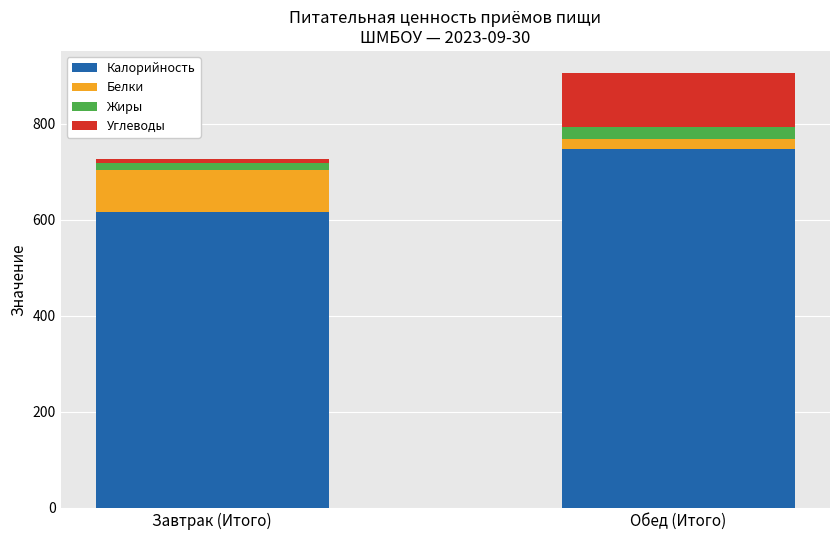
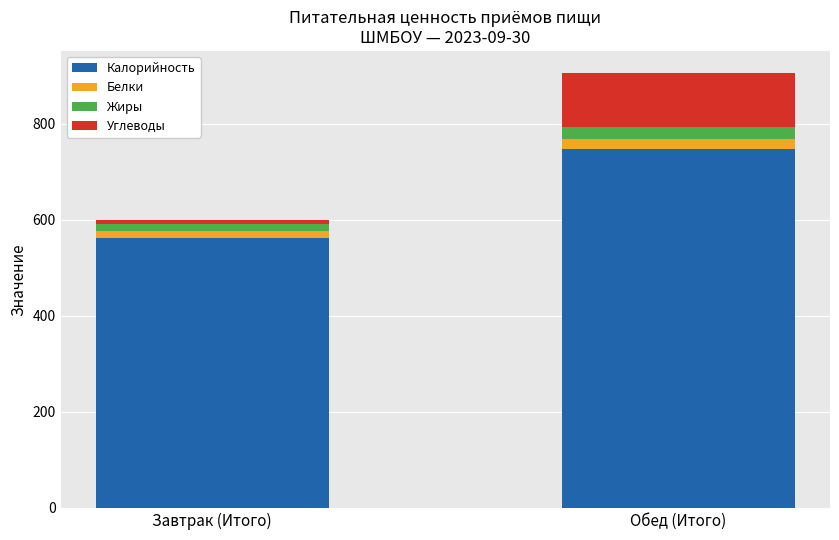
Калорийность, Завтрак (Итого): 620 -> 560
Белки, Завтрак (Итого): 90 -> 20
